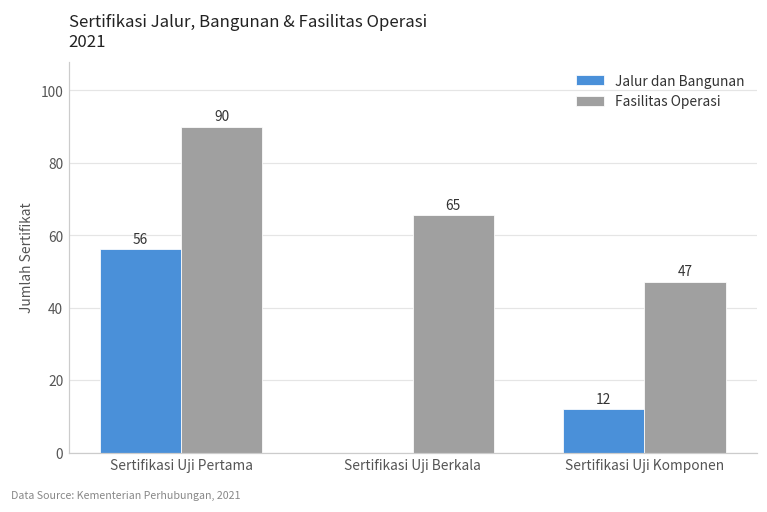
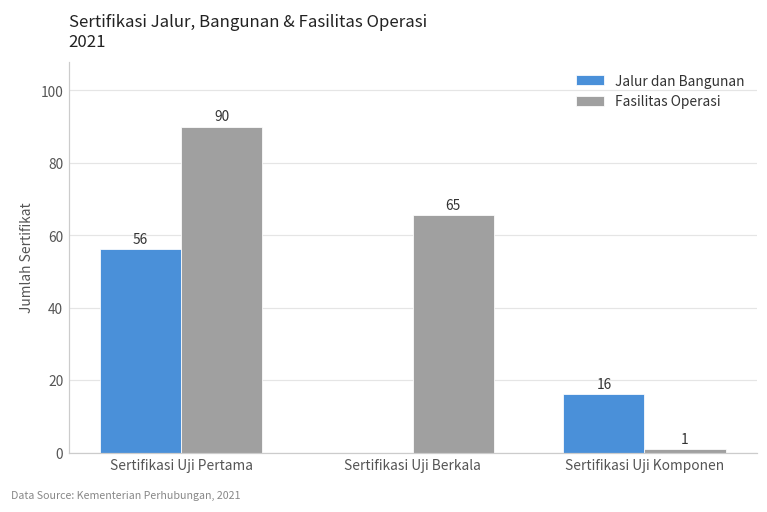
Jalur dan Bangunan, Sertifikasi Uji Komponen: 12 -> 16
Fasilitas Operasi, Sertifikasi Uji Komponen: 47 -> 1
